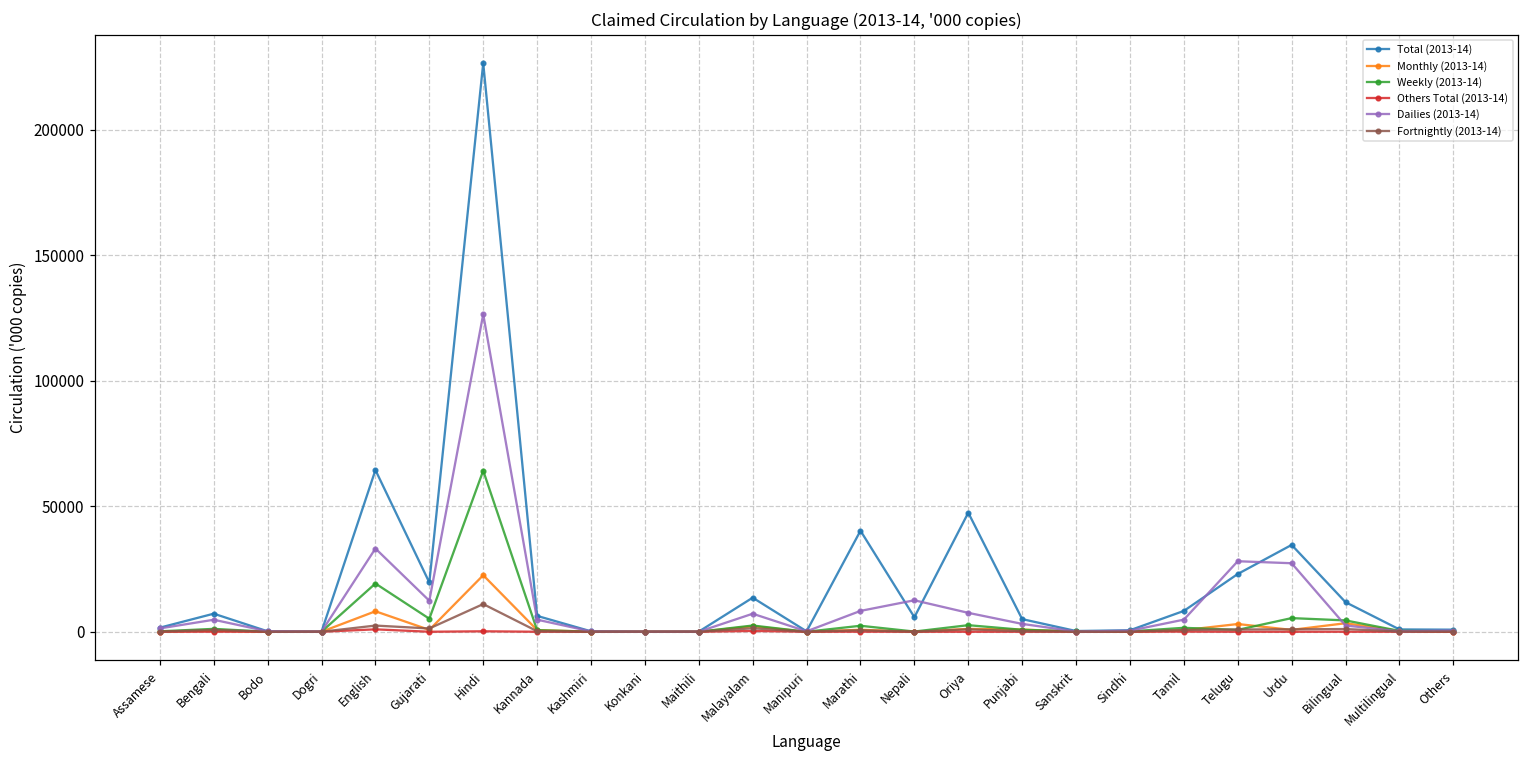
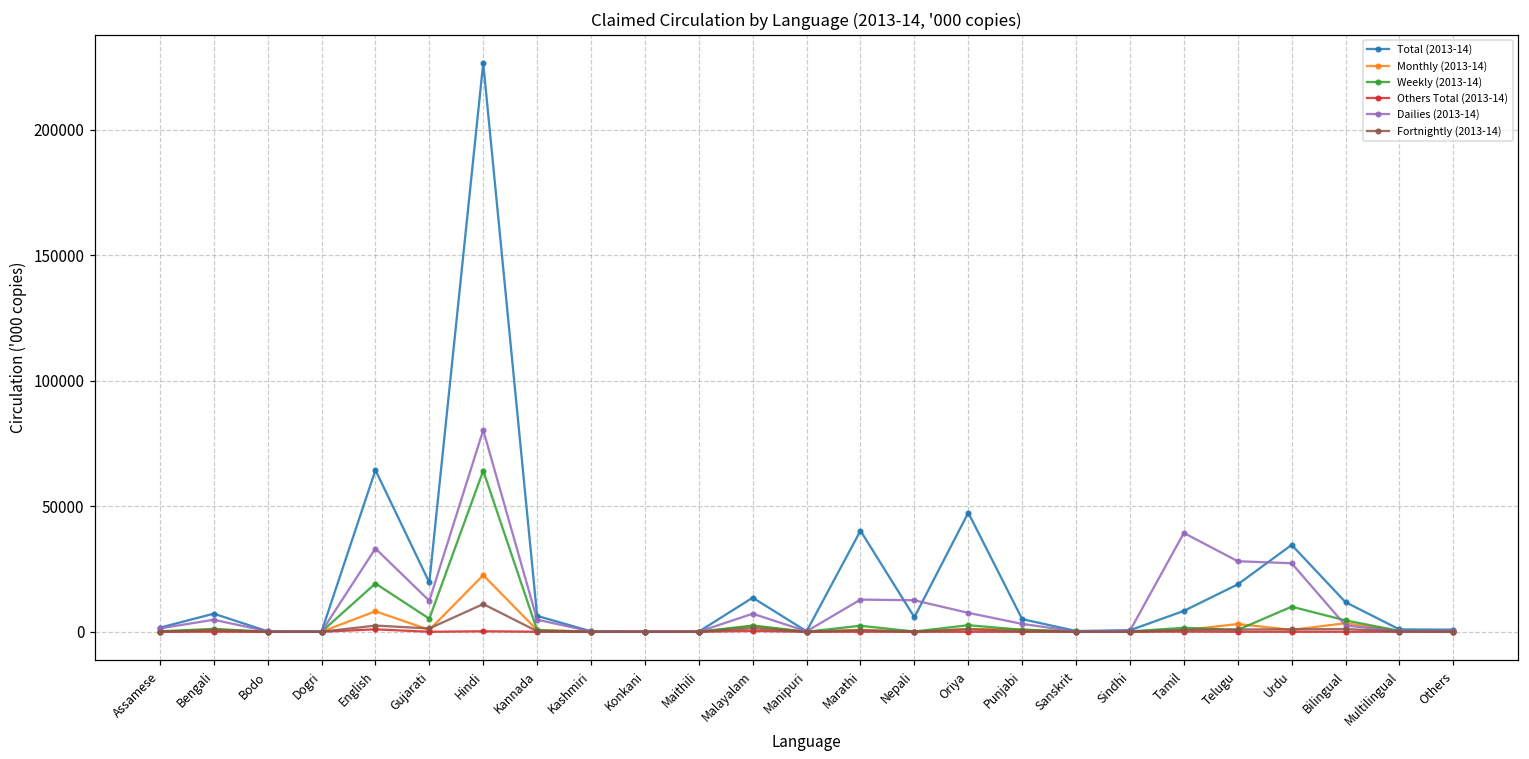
Dailies (2013-14), Hindi: 126000 -> 80000
Dailies (2013-14), Marathi: 8000 -> 13000
Dailies (2013-14), Tamil: 5000 -> 39000
Total (2013-14), Telugu: 23000 -> 19000
Weekly (2013-14), Urdu: 5000 -> 10000
